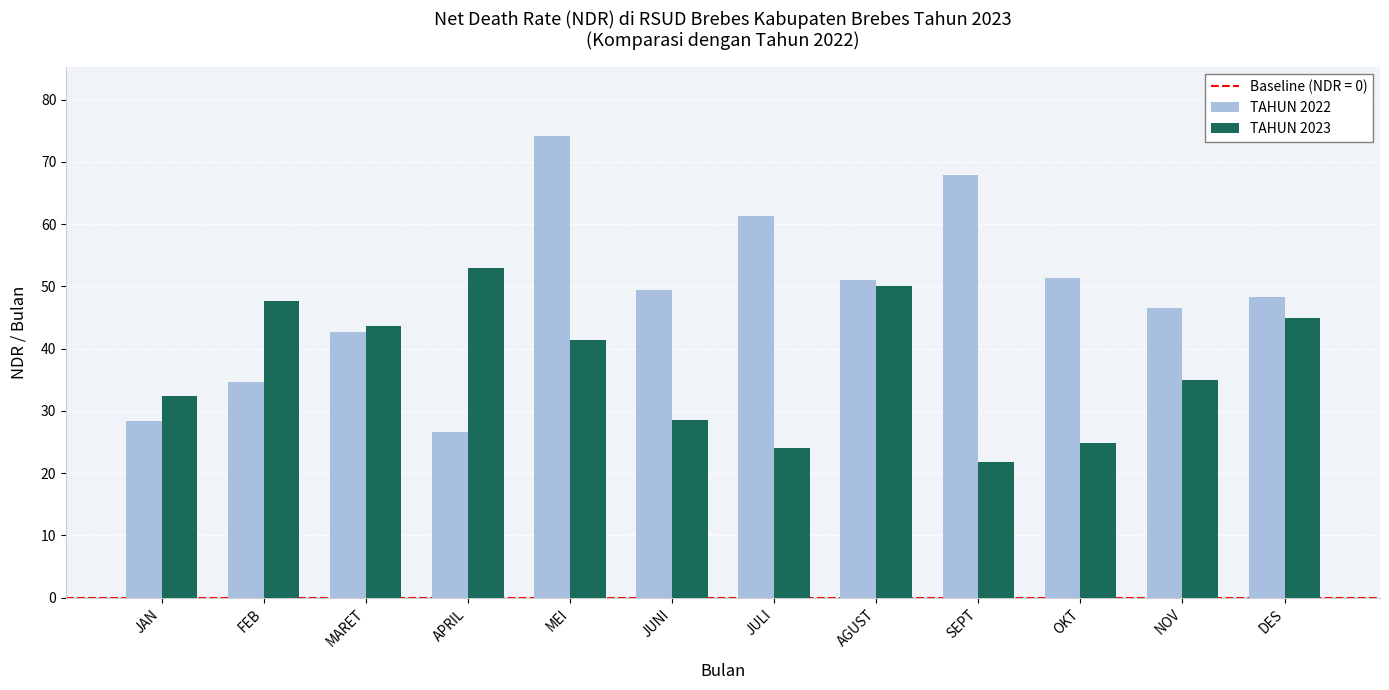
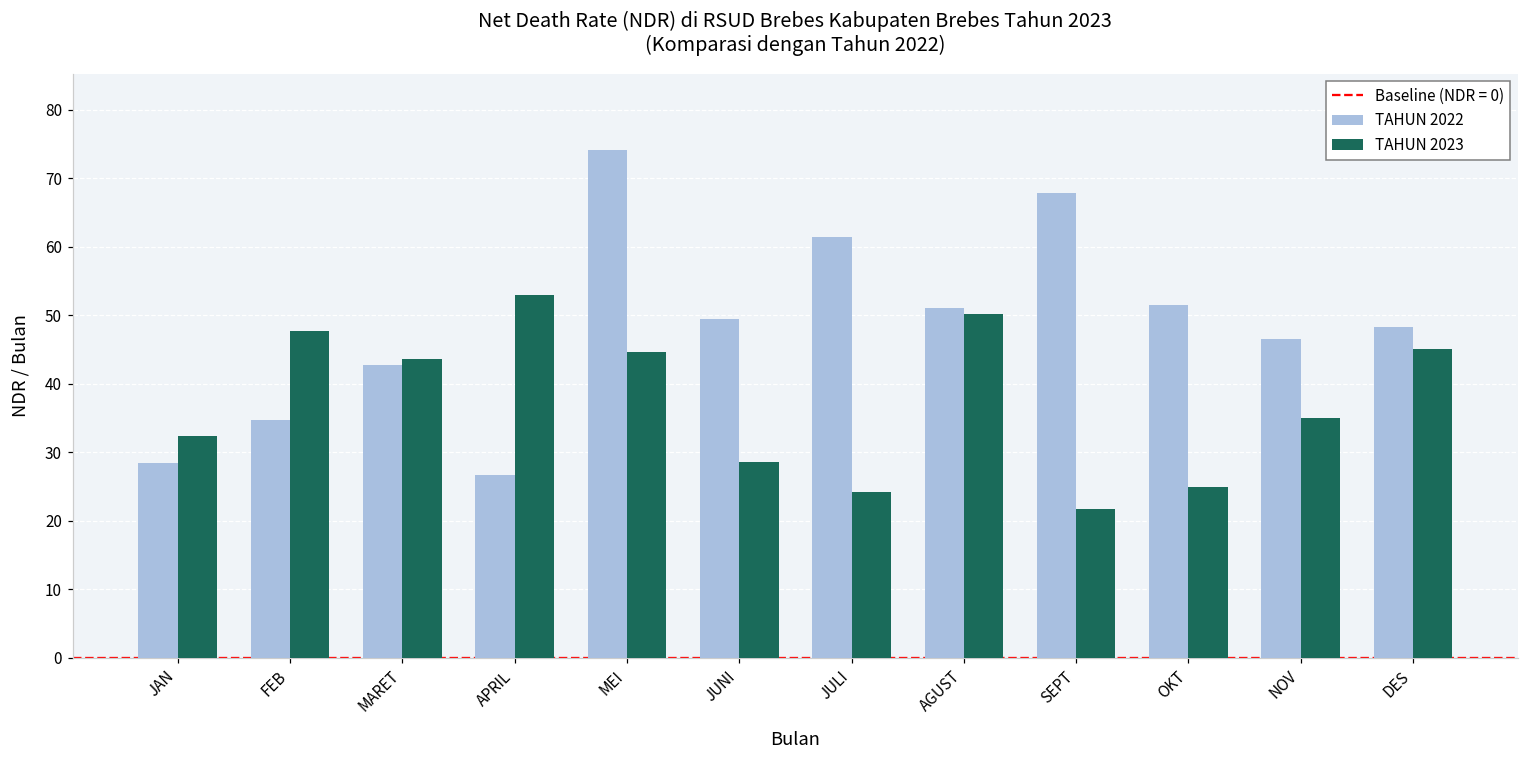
TAHUN 2023, MEI: 41 -> 45
